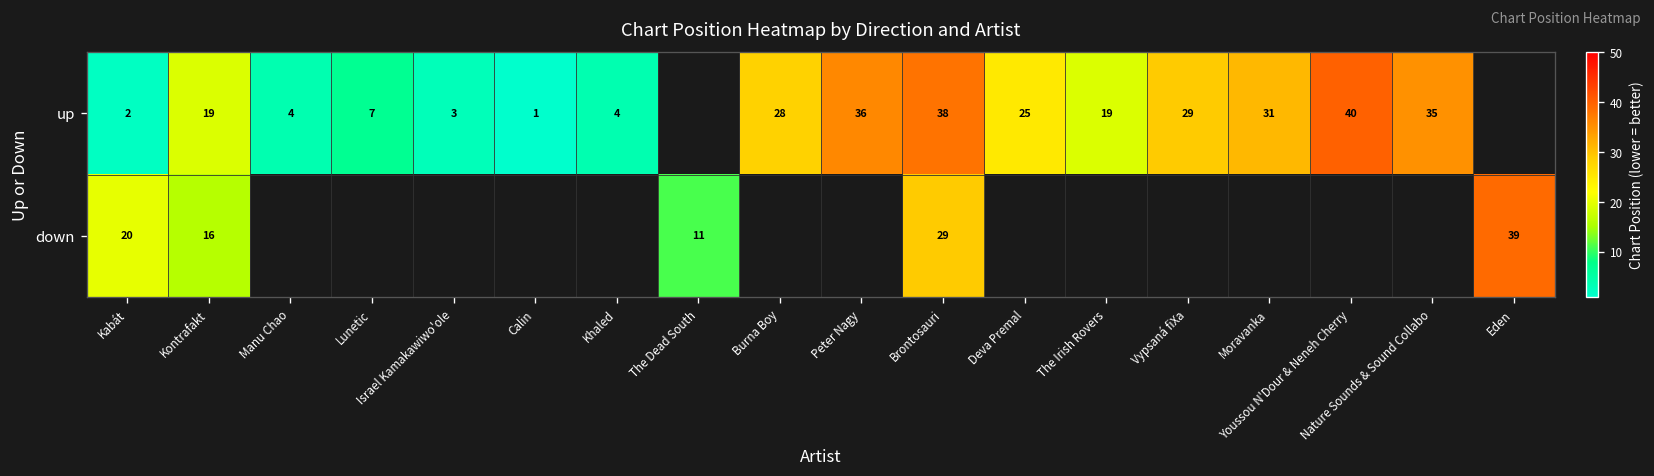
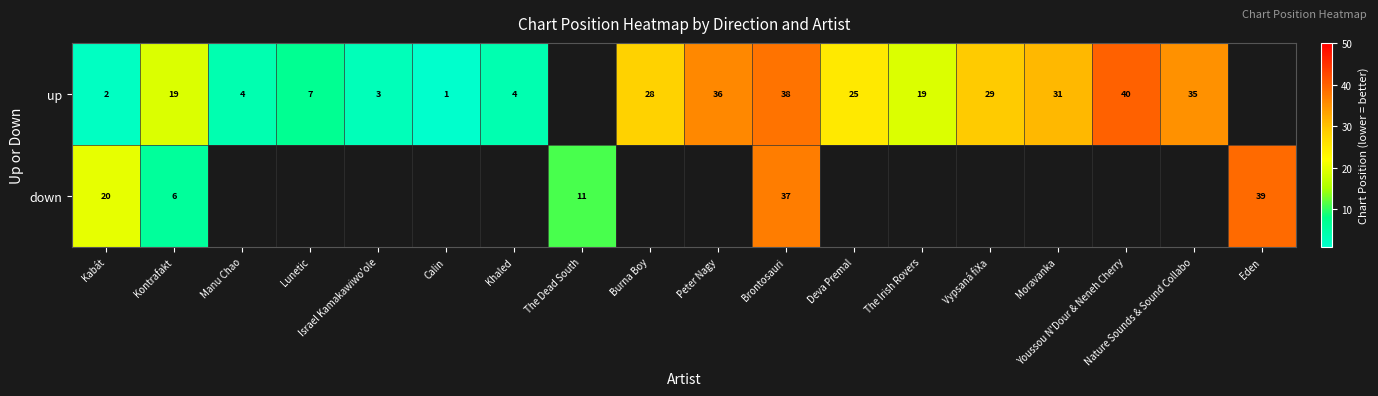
down, Kontrafakt: 16 -> 6
down, Brontosauri: 29 -> 37
